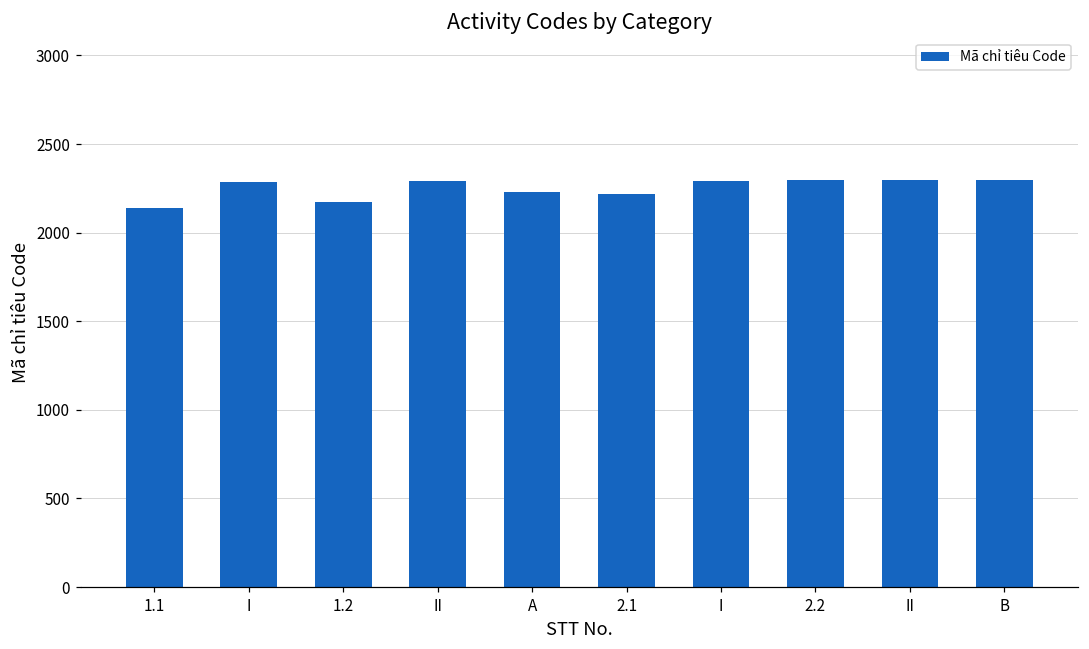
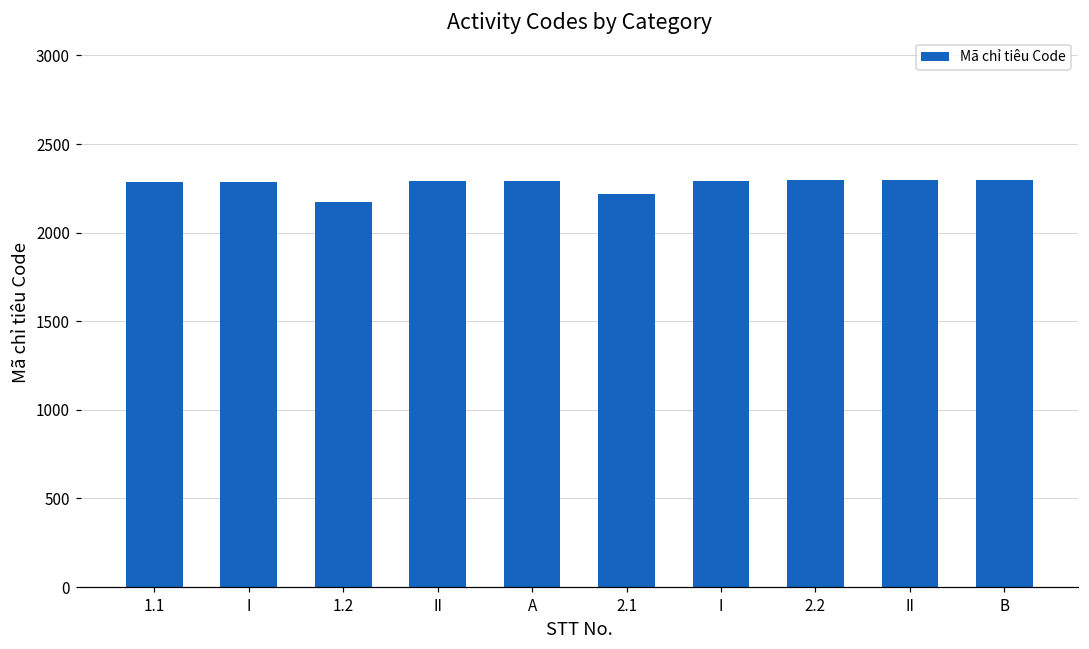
1.1: 2140 -> 2290
A: 2230 -> 2290
